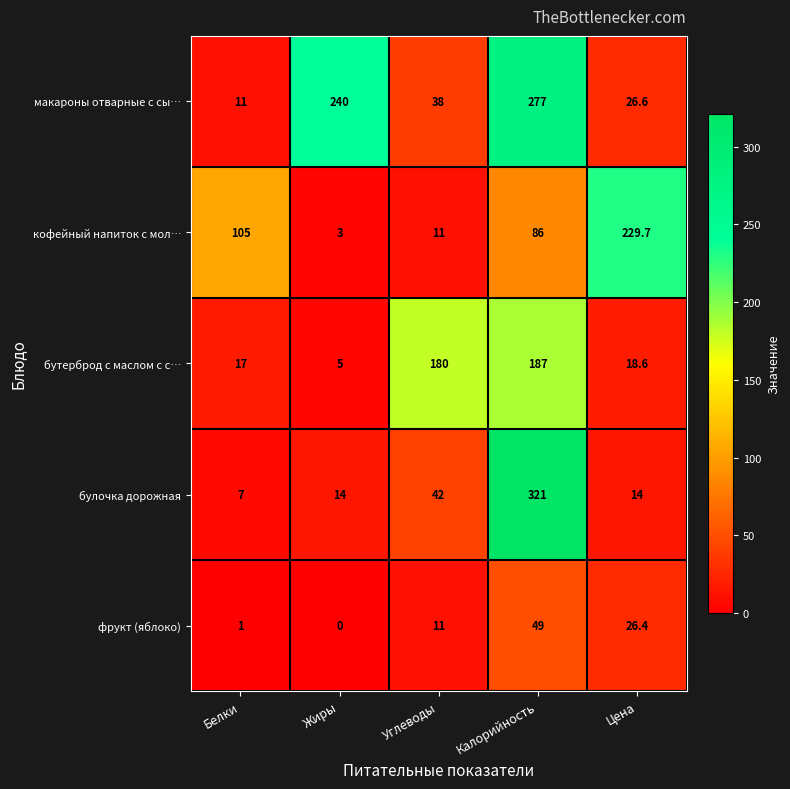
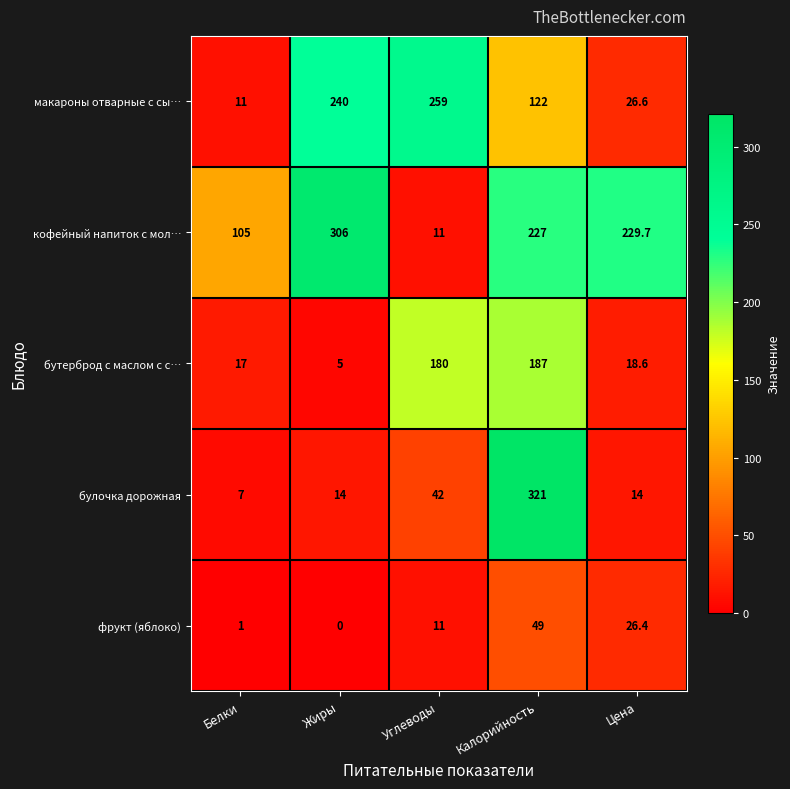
макароны отварные с сы…, Углеводы: 38 -> 259
макароны отварные с сы…, Калорийность: 277 -> 122
кофейный напиток с мол…, Жиры: 3 -> 306
кофейный напиток с мол…, Калорийность: 86 -> 227
